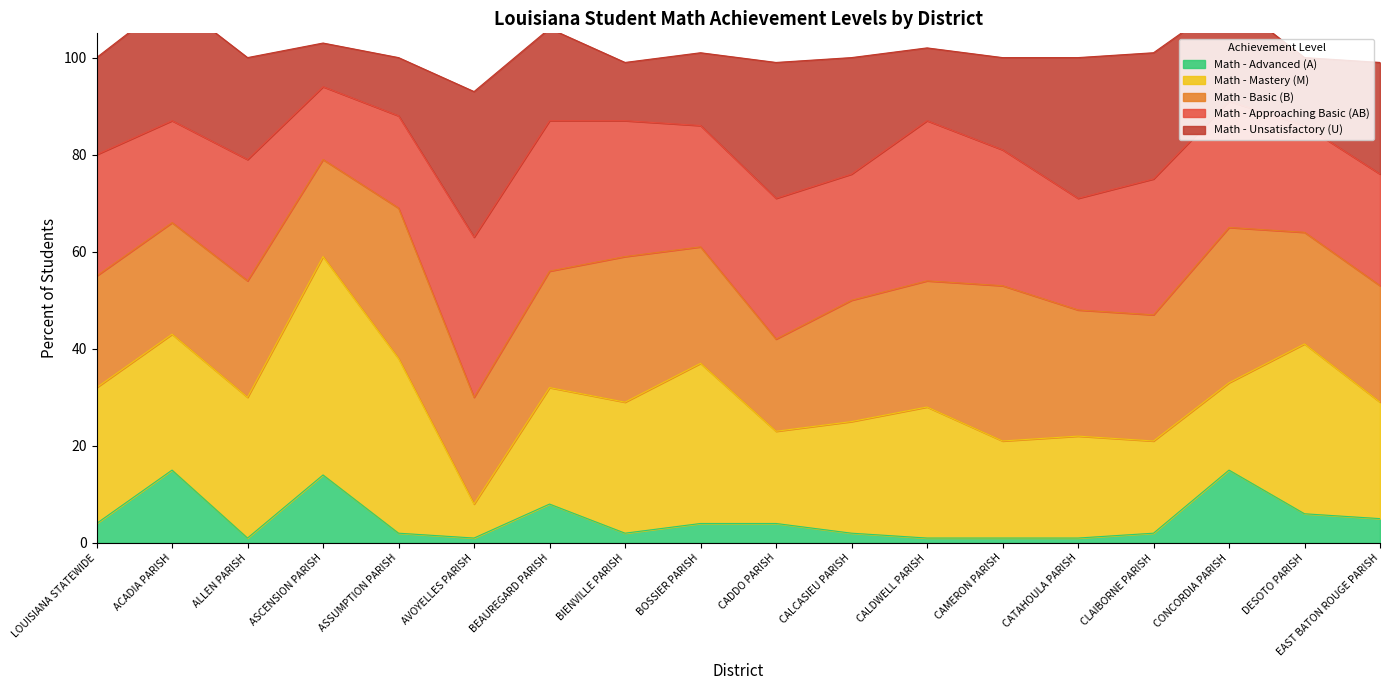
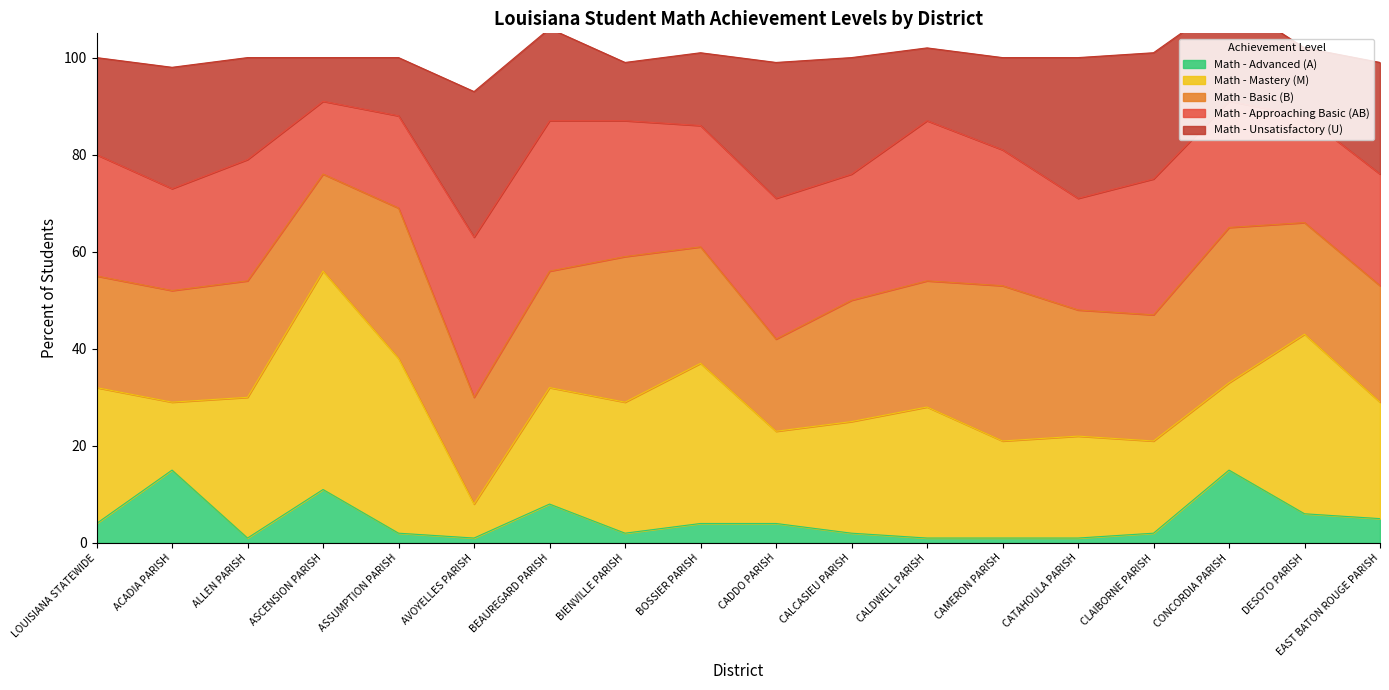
Math - Mastery (M), ACADIA PARISH: 28 -> 14
Math - Advanced (A), ASCENSION PARISH: 14 -> 11
Math - Mastery (M), DESOTO PARISH: 35 -> 37
